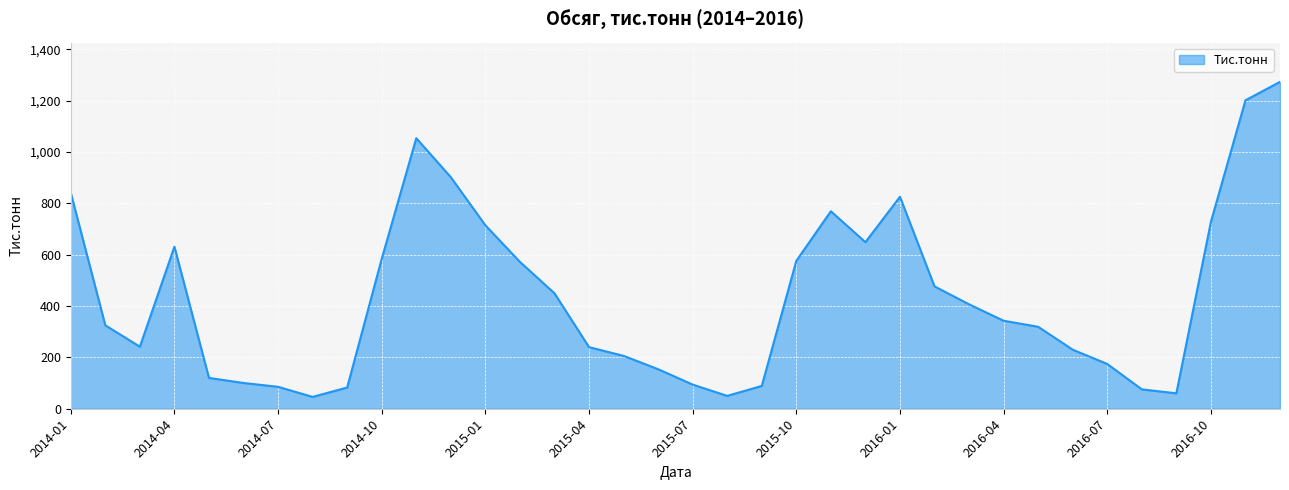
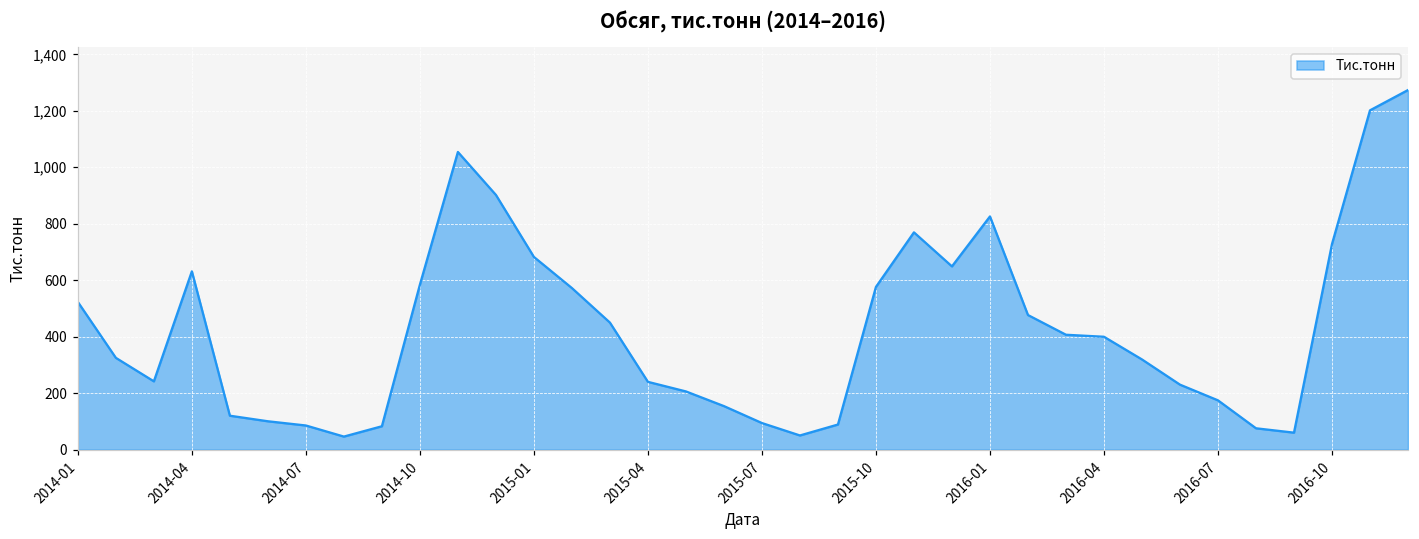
2014-01: 840 -> 520
2015-01: 710 -> 680
2016-04: 340 -> 400
